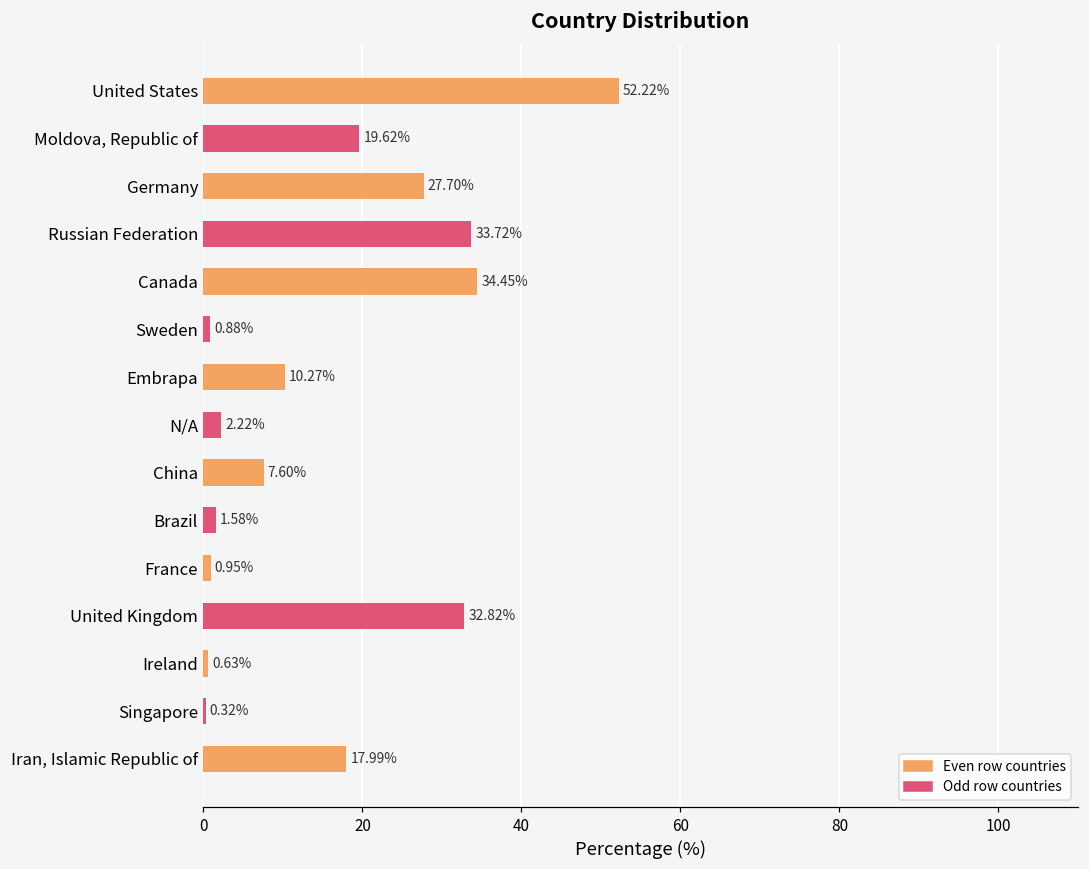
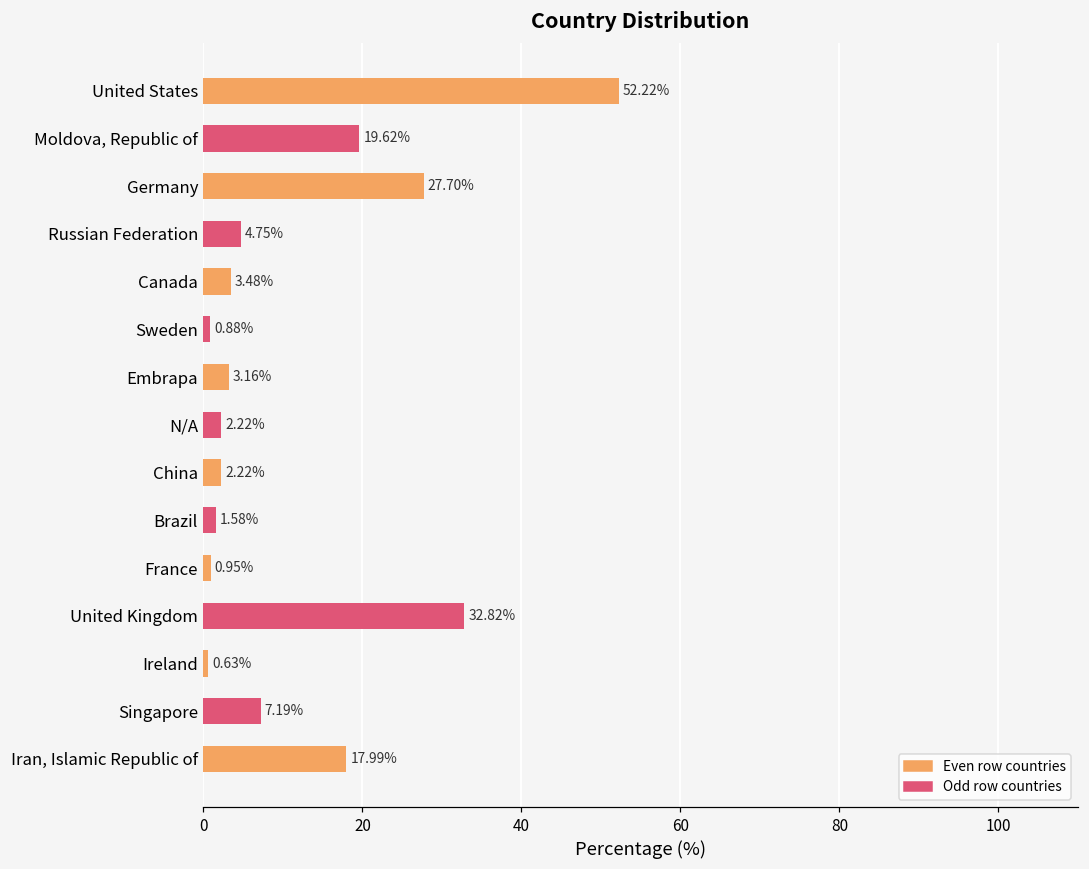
Russian Federation: 33.72% -> 4.75%
Canada: 34.45% -> 3.48%
Embrapa: 10.27% -> 3.16%
China: 7.60% -> 2.22%
Singapore: 0.32% -> 7.19%
